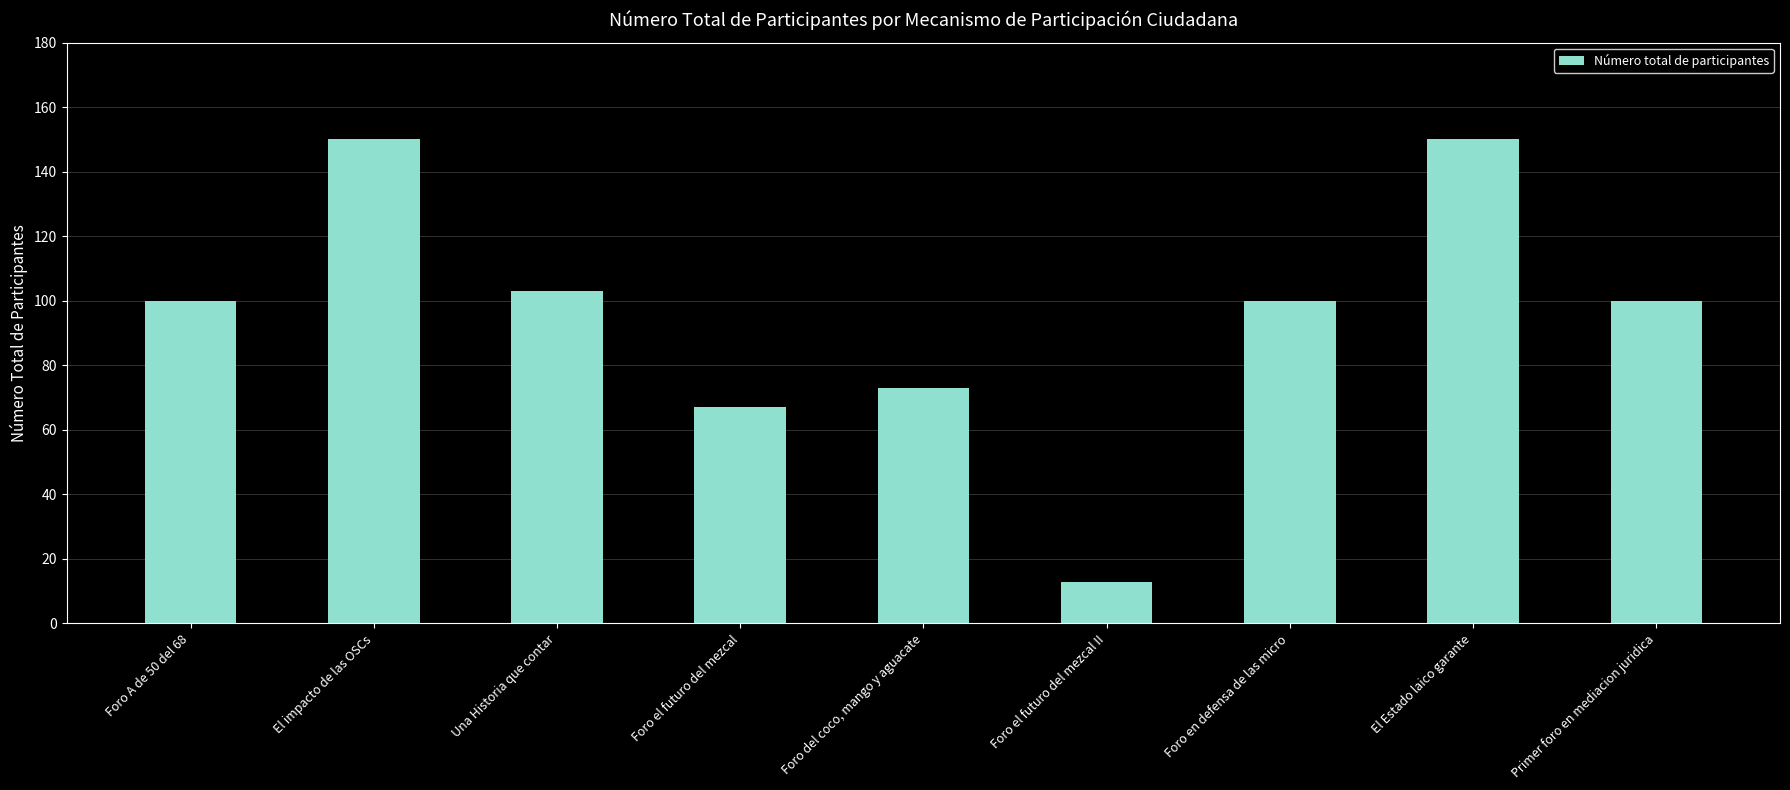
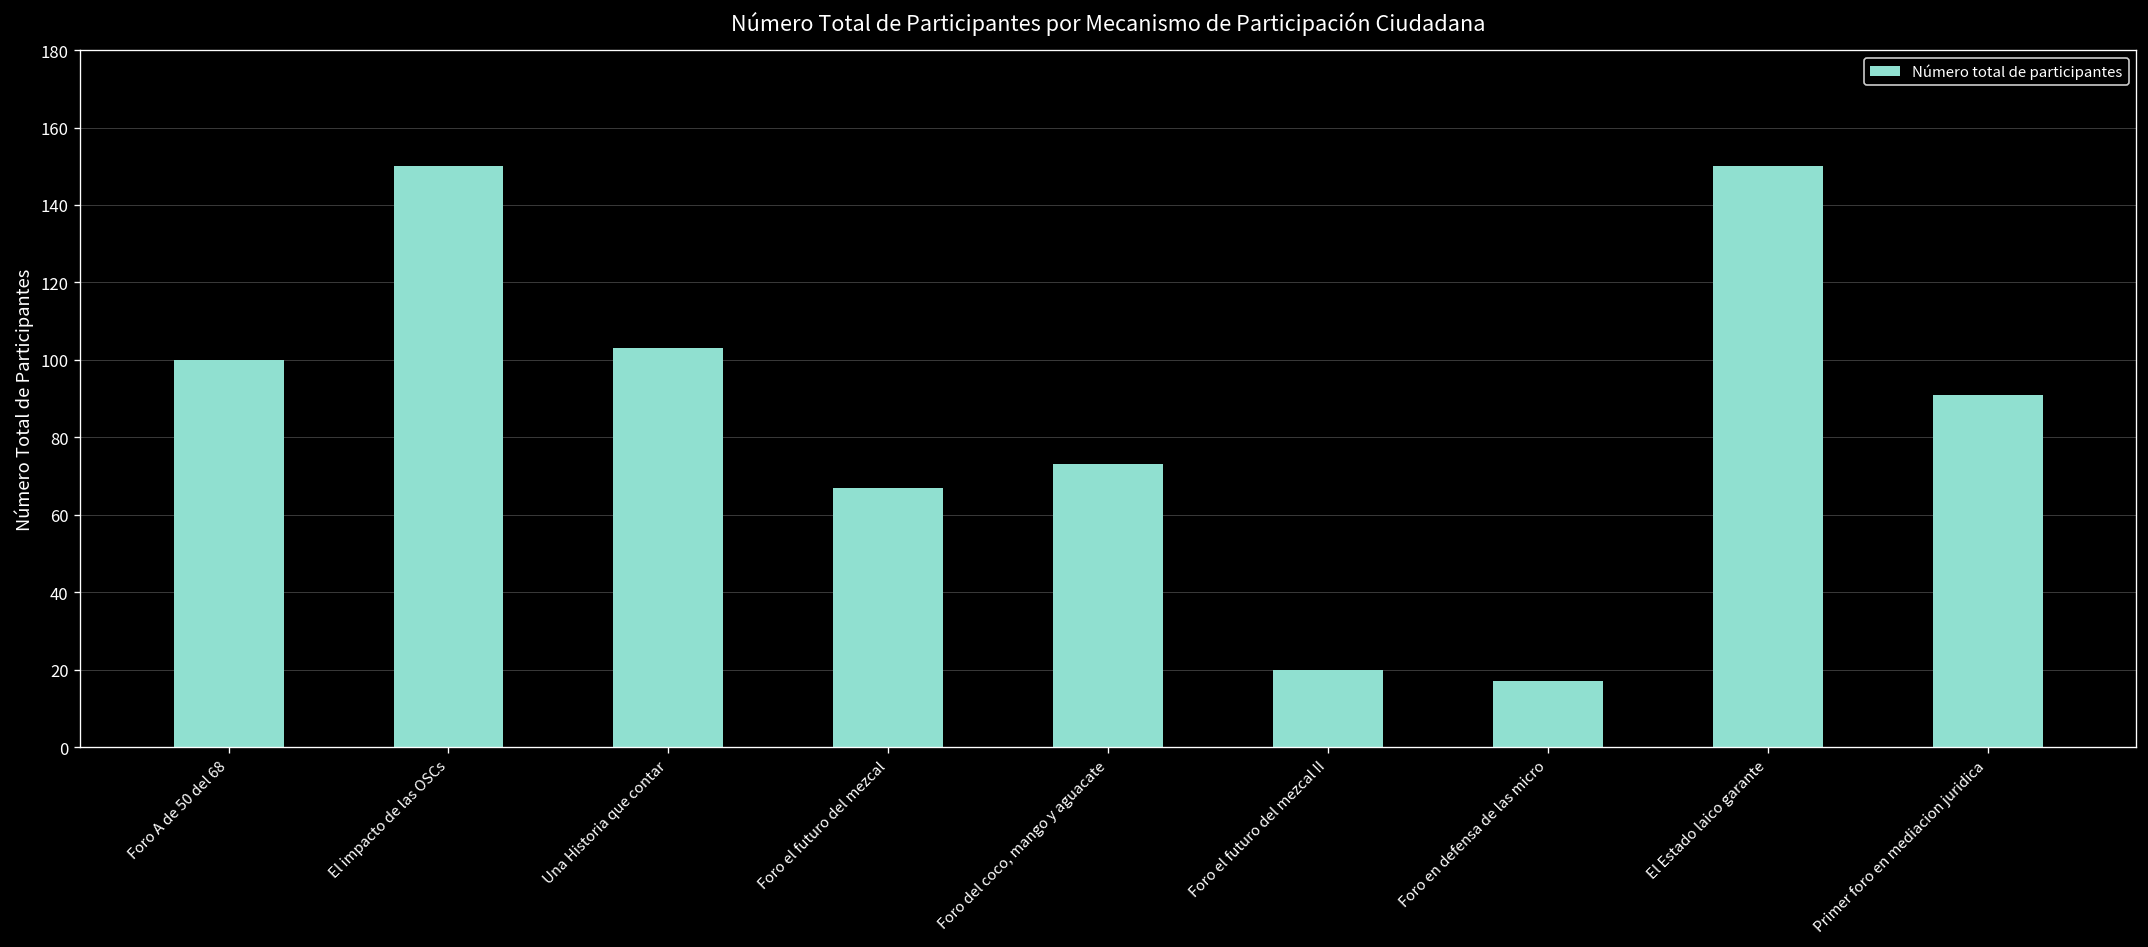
Foro el futuro del mezcal II: 13 -> 20
Foro en defensa de las micro: 100 -> 17
Primer foro en mediacion juridica: 100 -> 91
